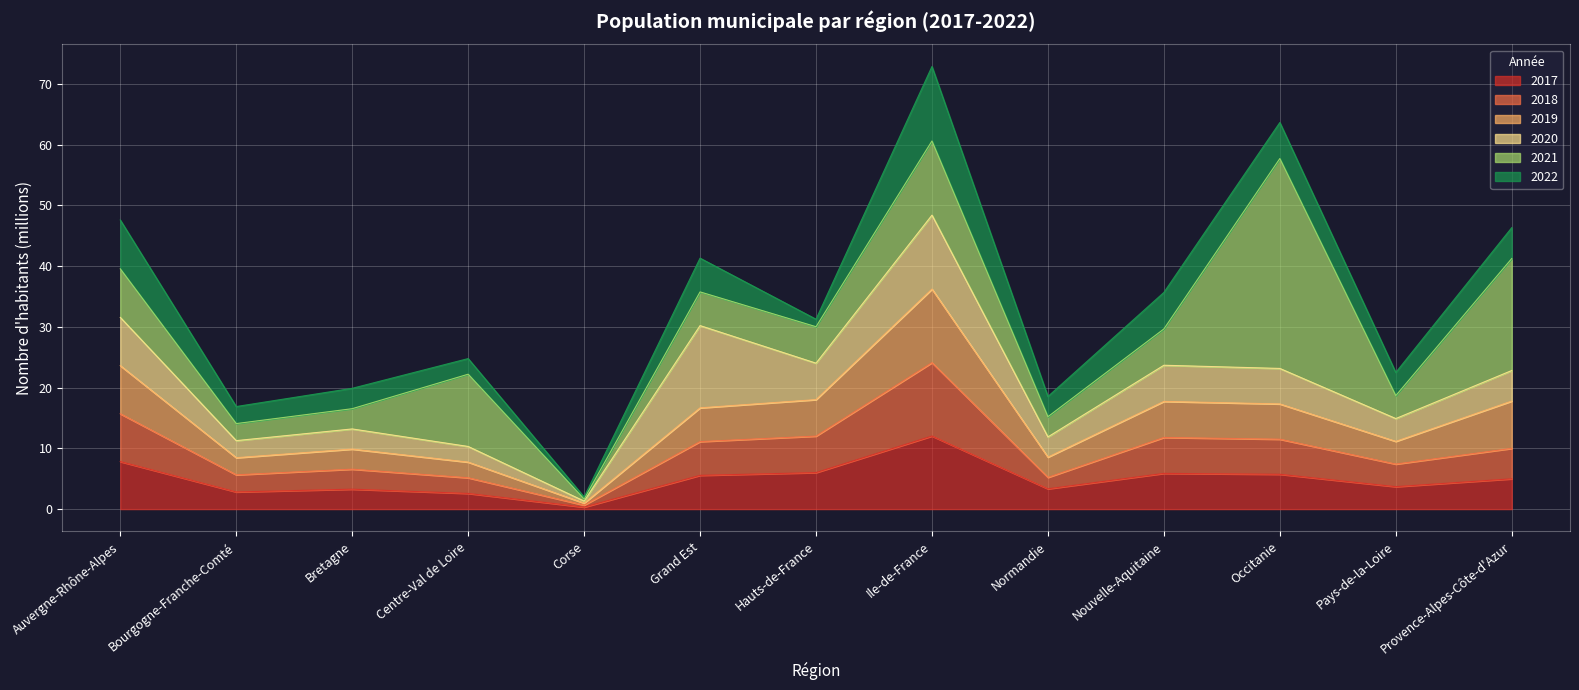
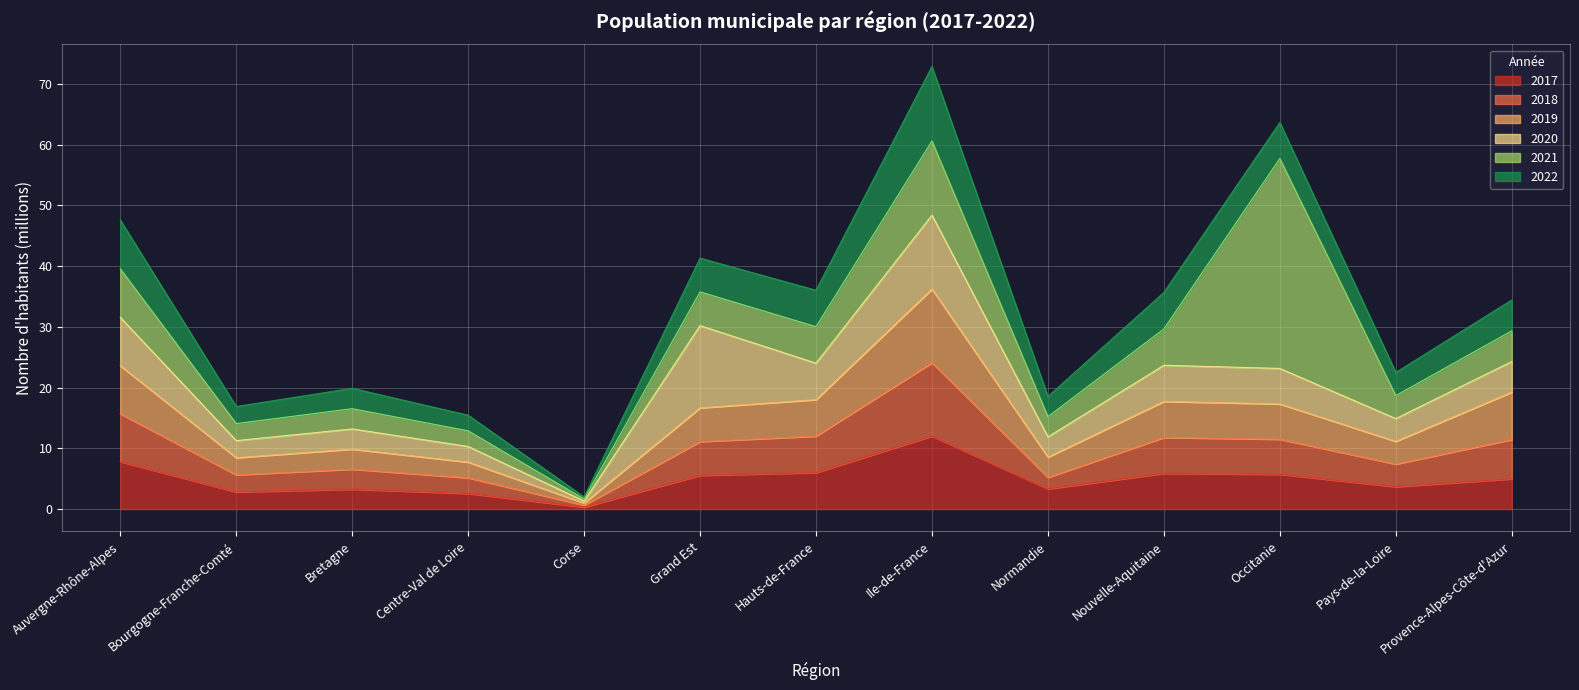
2021, Centre-Val de Loire: 12 -> 3
2022, Hauts-de-France: 1 -> 6
2018, Provence-Alpes-Côte-d'Azur: 5 -> 6
2021, Provence-Alpes-Côte-d'Azur: 18 -> 5
